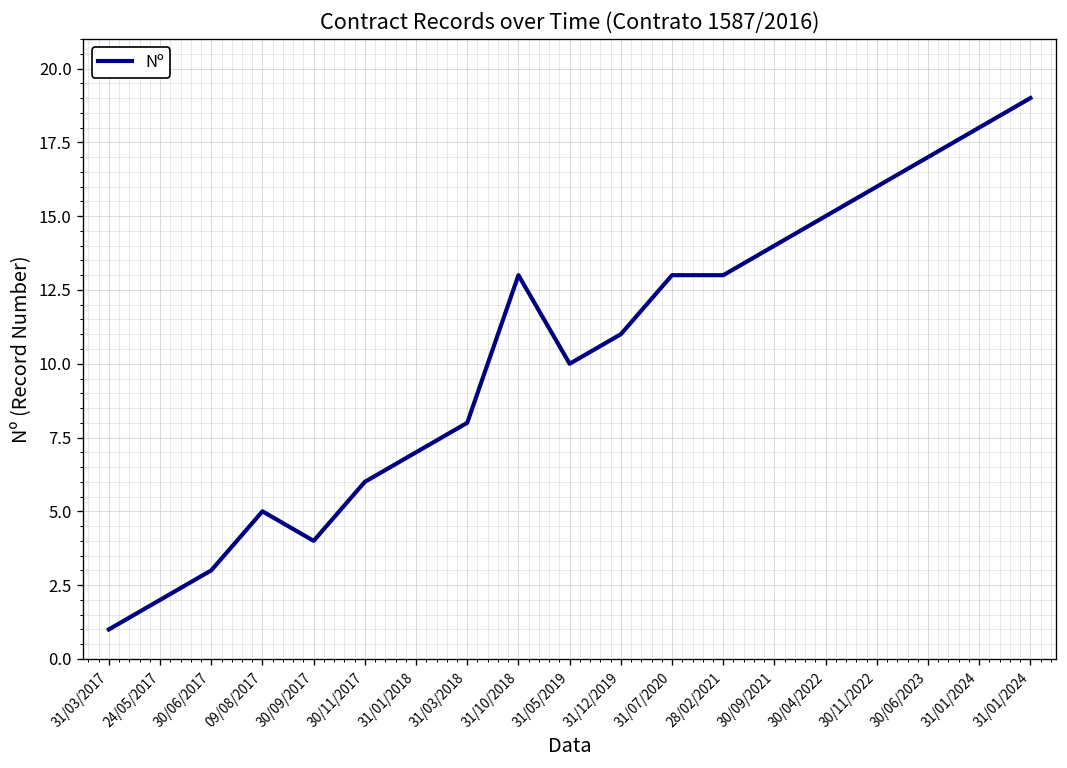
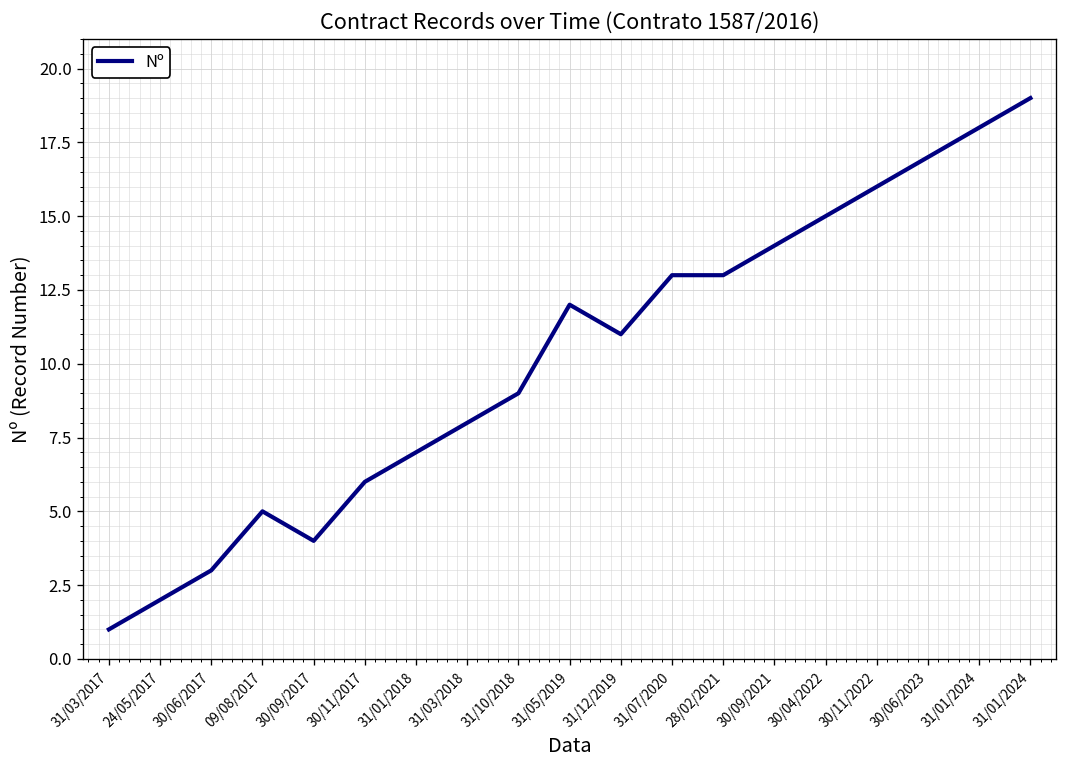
31/10/2018: 13 -> 9
31/05/2019: 10 -> 12
